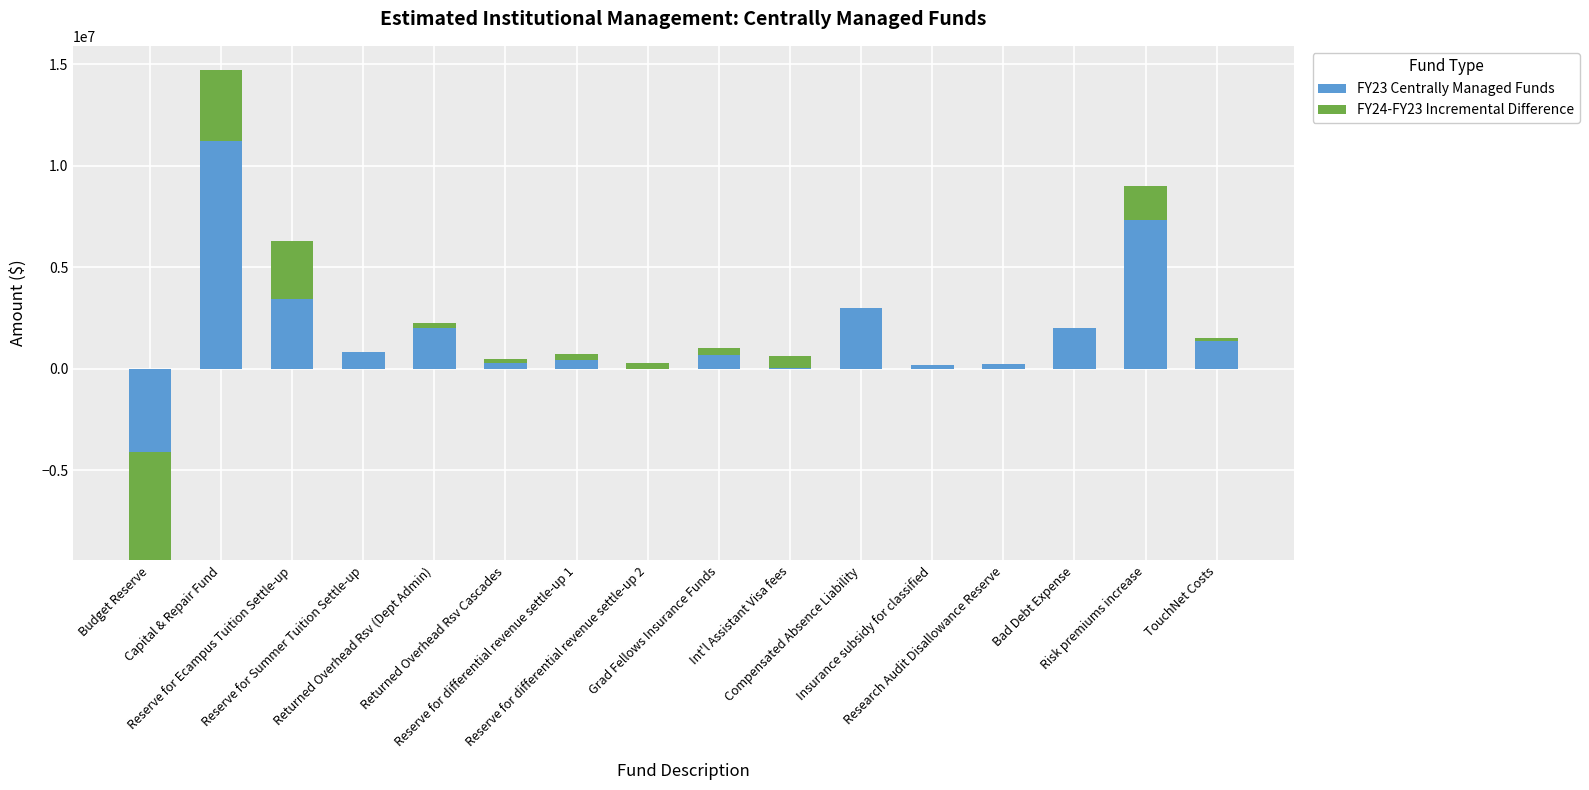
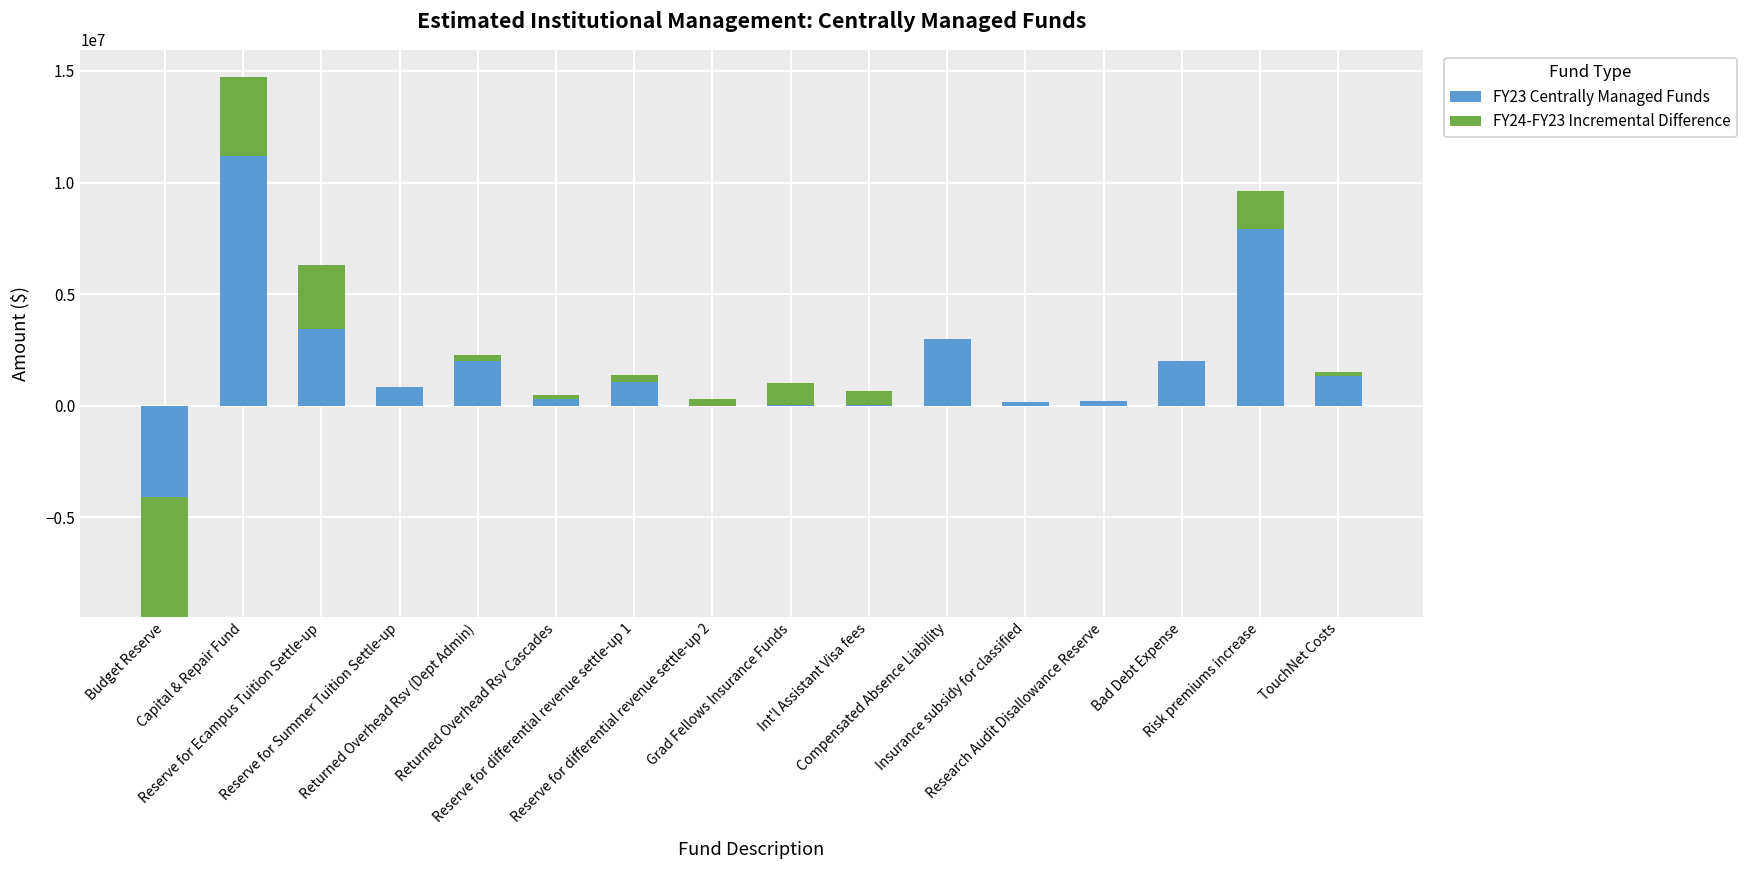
FY23 Centrally Managed Funds, Reserve for differential revenue settle-up 1: 700000 -> 1400000
FY24-FY23 Incremental Difference, Grad Fellows Insurance Funds: -300000 -> -1000000
FY23 Centrally Managed Funds, Risk premiums increase: 7300000 -> 7900000
